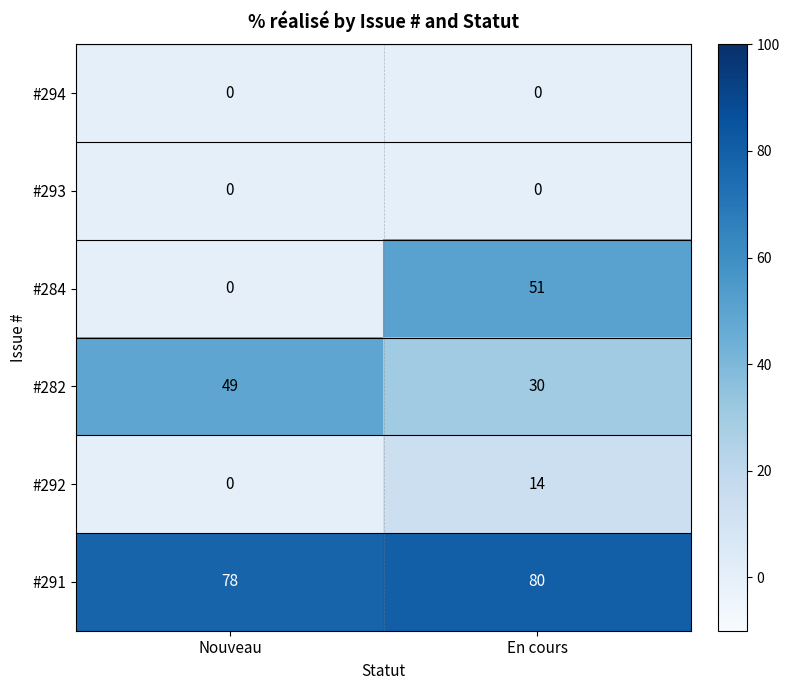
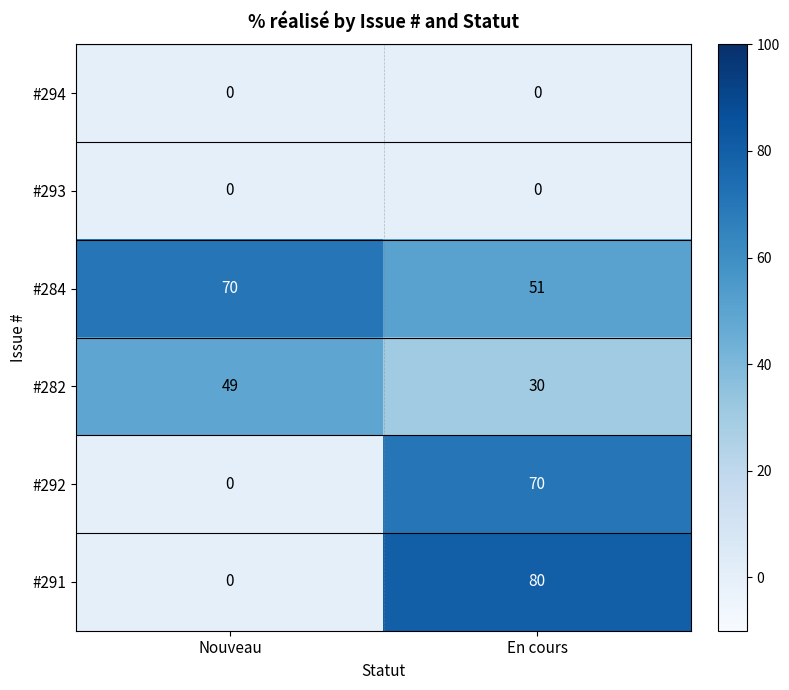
#284, Nouveau: 0 -> 70
#292, En cours: 14 -> 70
#291, Nouveau: 78 -> 0
